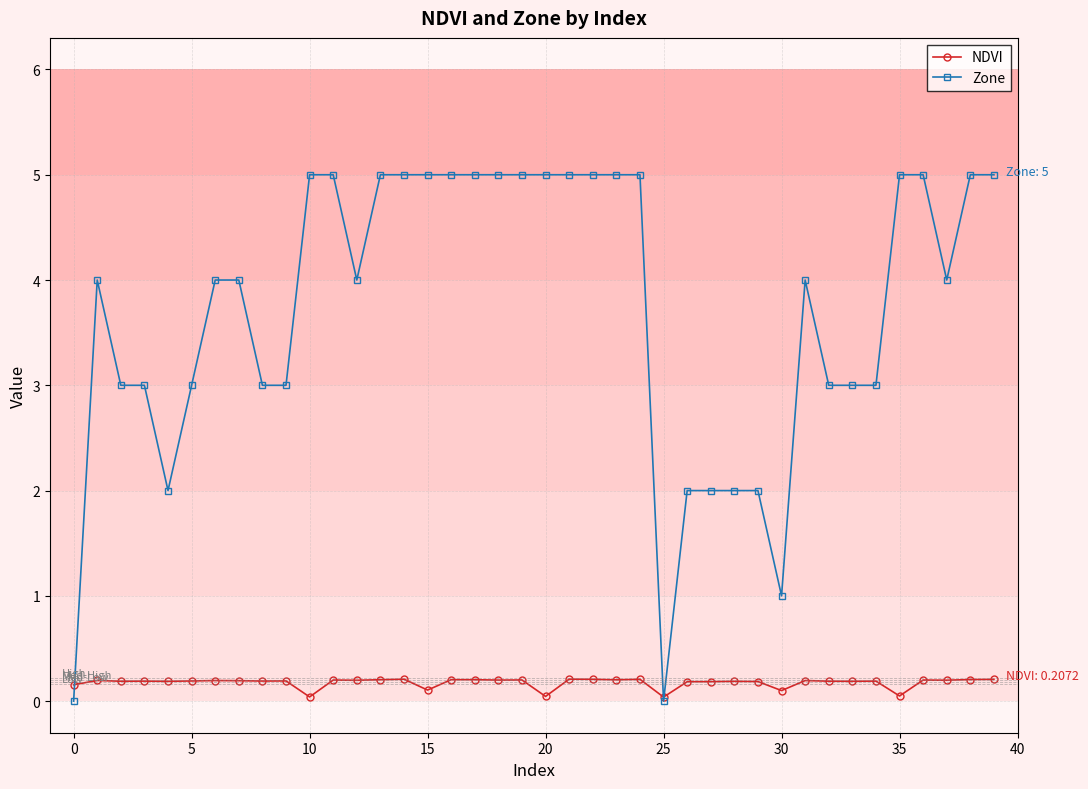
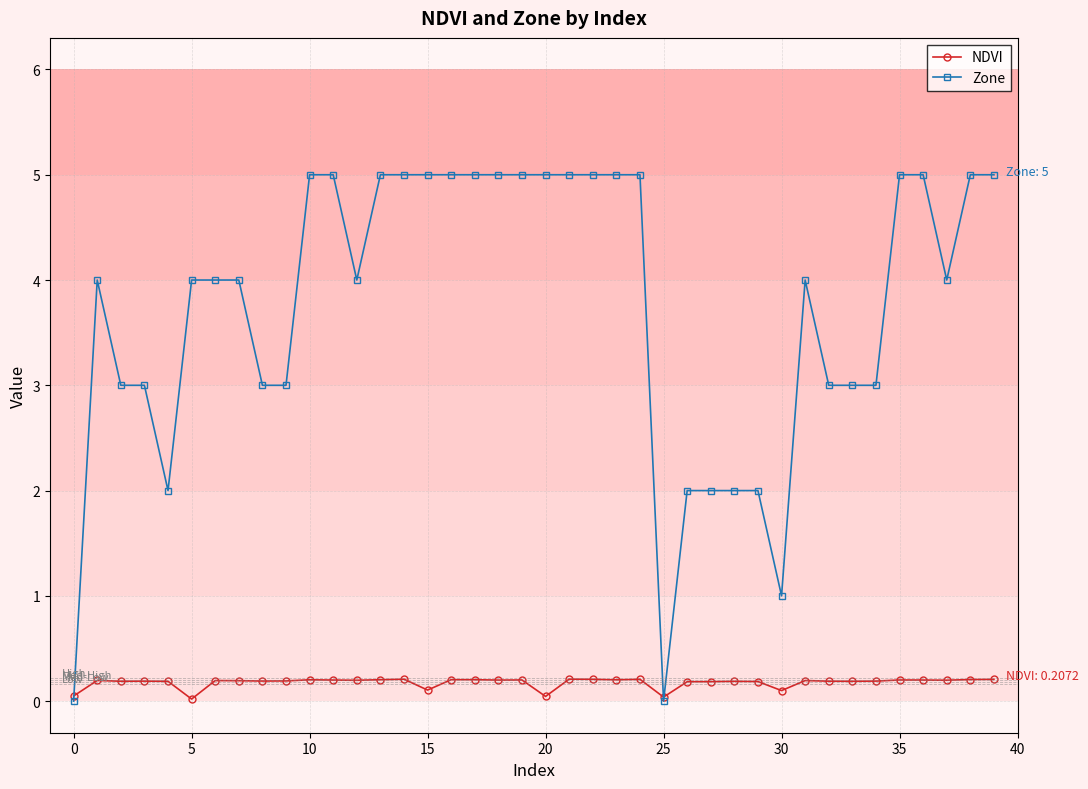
NDVI, 0: 0.16 -> 0.05
NDVI, 5: 0.19 -> 0.02
Zone, 5: 3 -> 4
NDVI, 10: 0.04 -> 0.20
NDVI, 35: 0.05 -> 0.20
